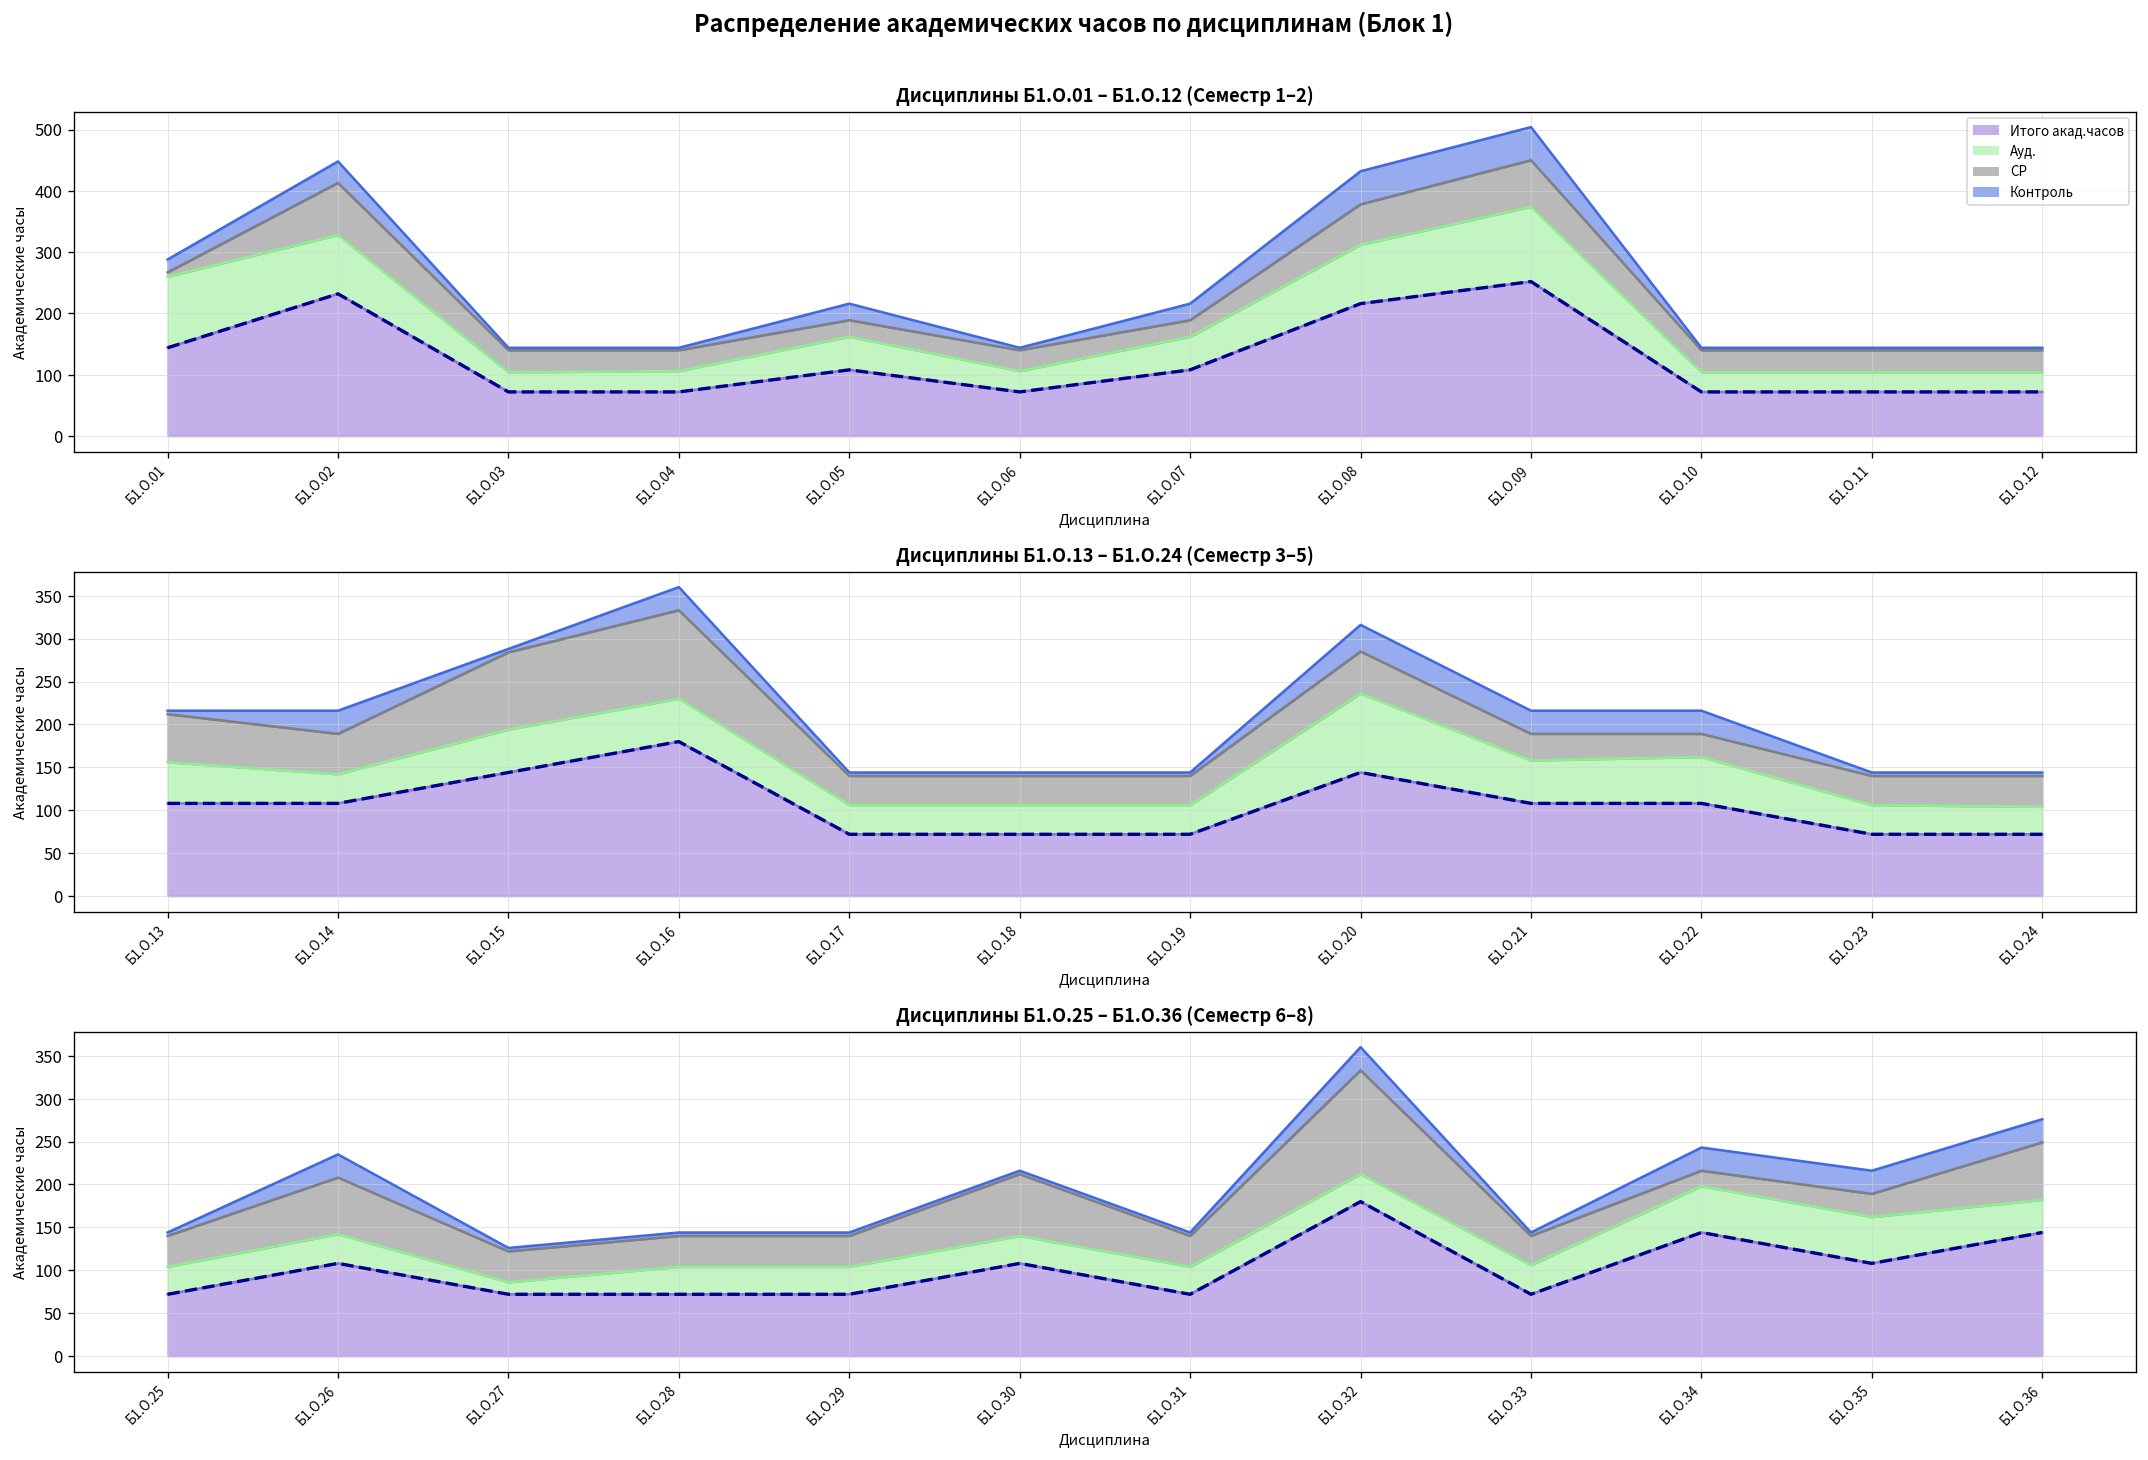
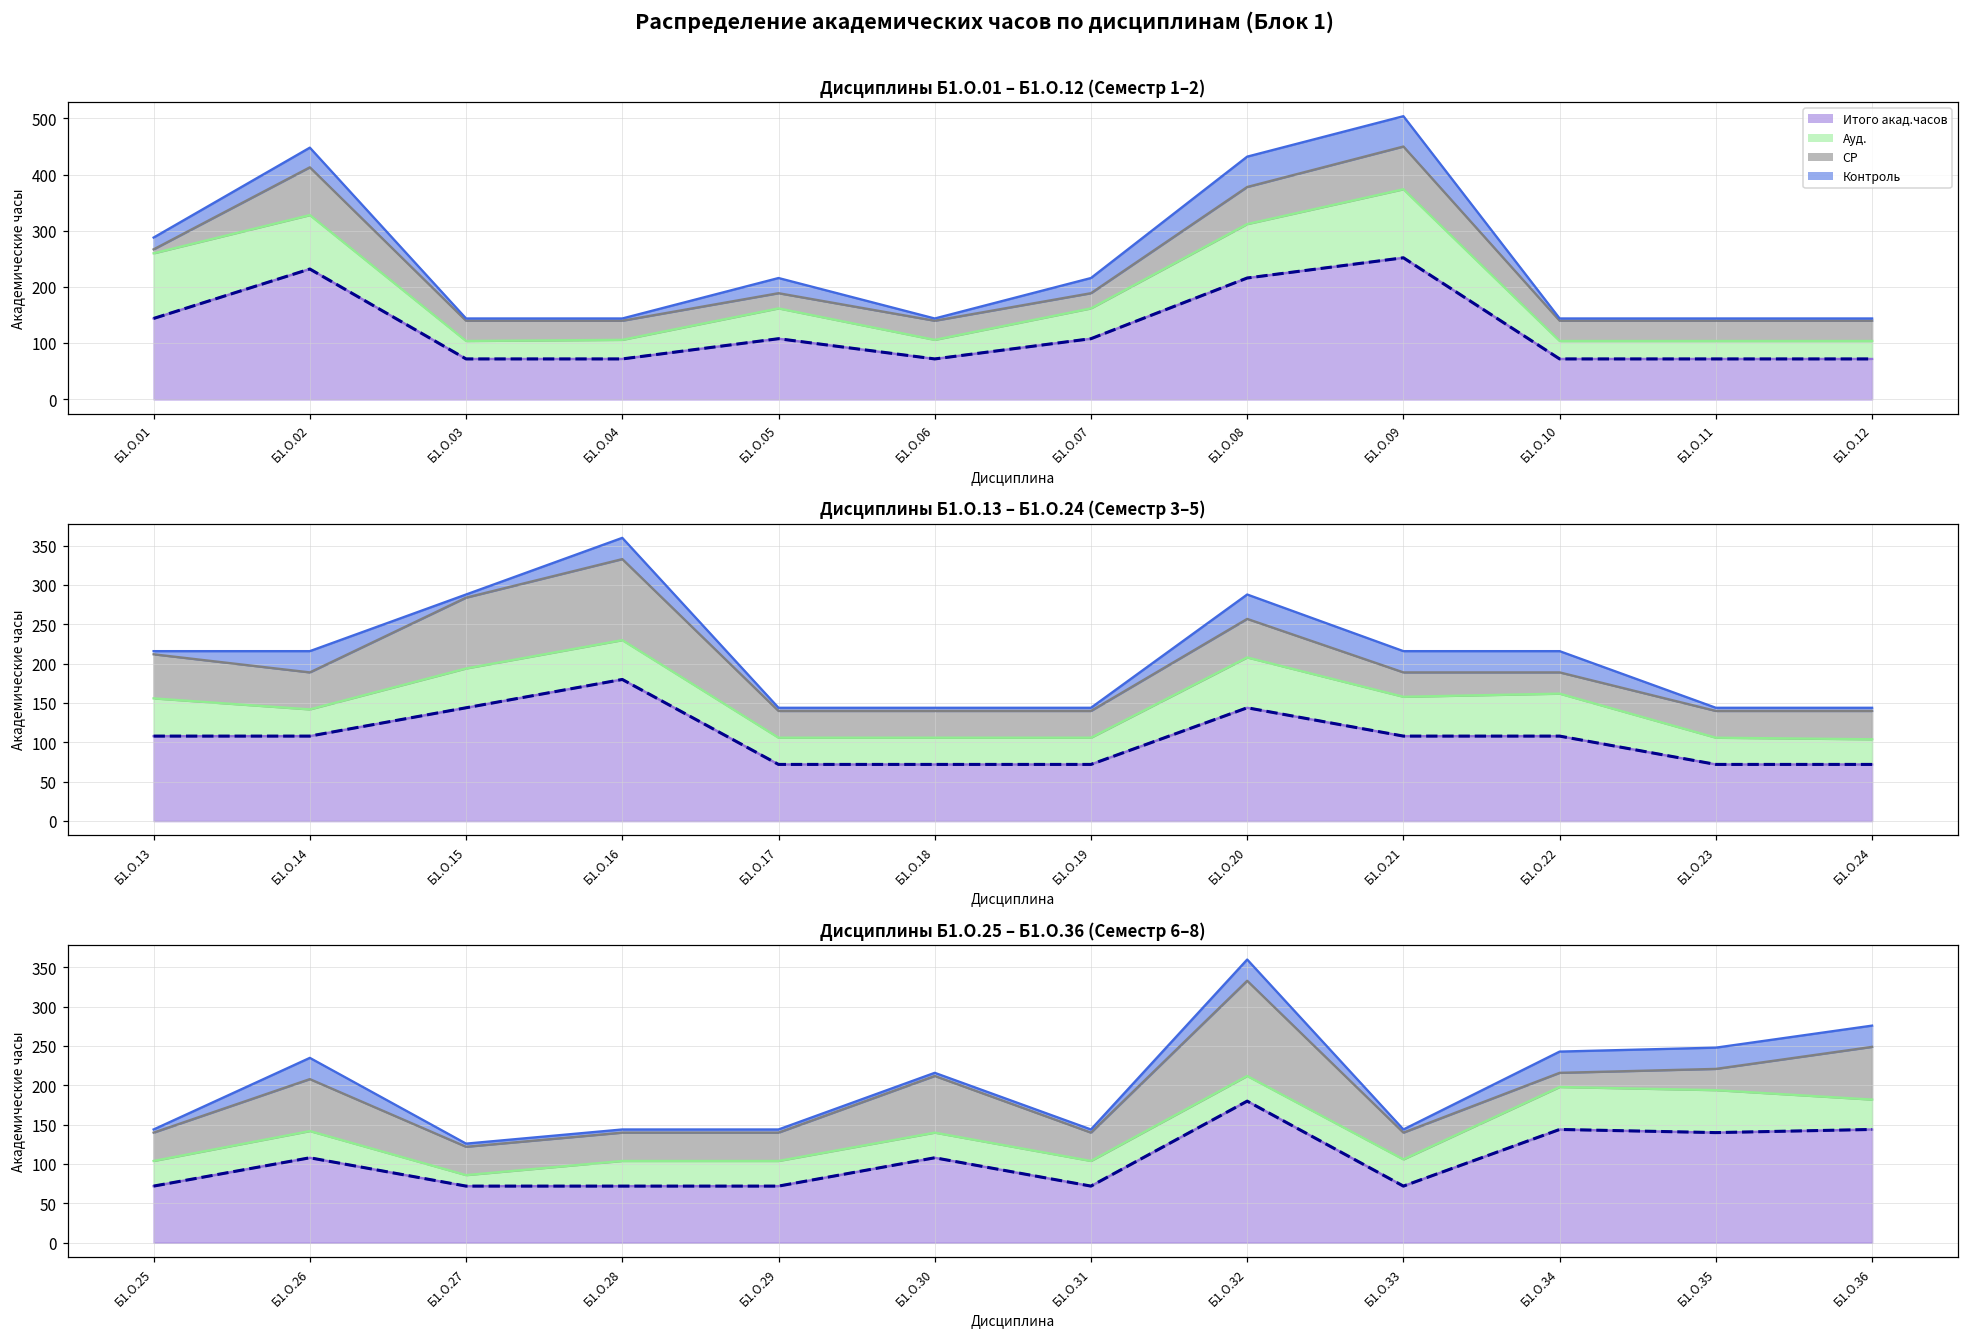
Дисциплины Б1.О.13 – Б1.О.24 (Семестр 3–5), Ауд., Б1.О.20: 90 -> 60
Дисциплины Б1.О.25 – Б1.О.36 (Семестр 6–8), Итого акад.часов, Б1.О.35: 110 -> 140
